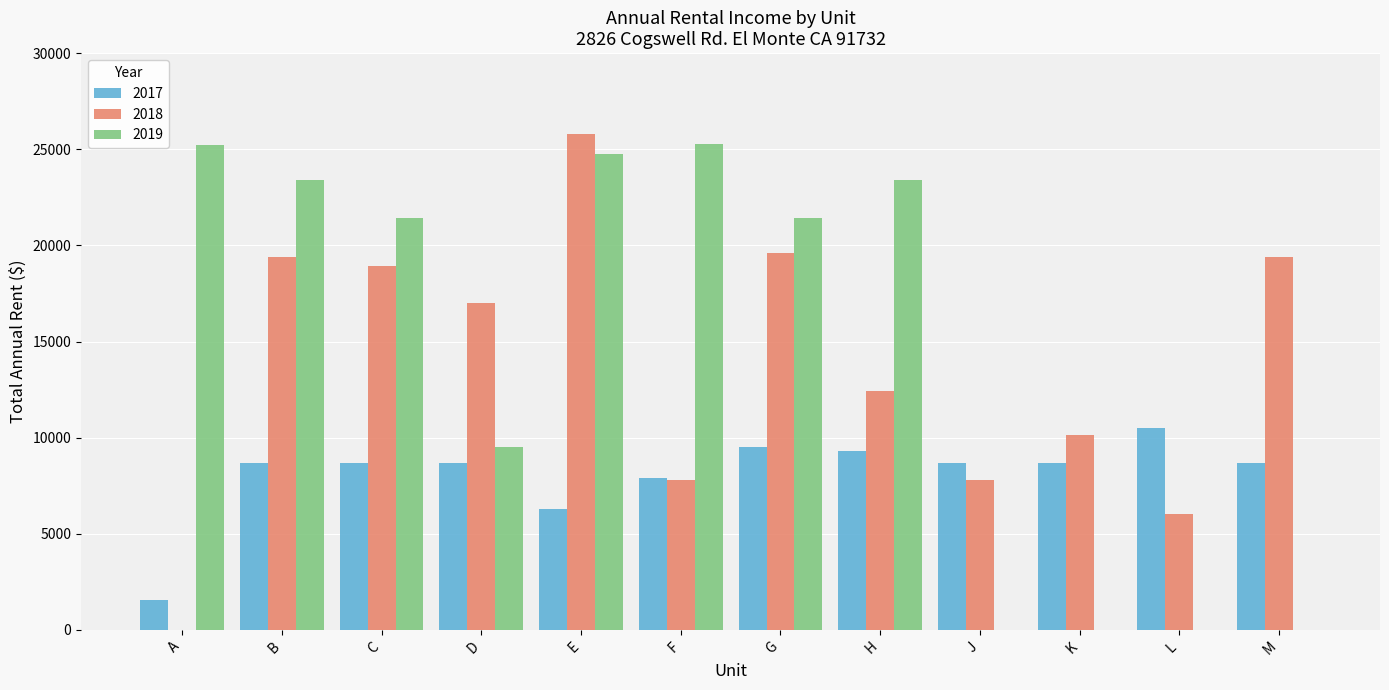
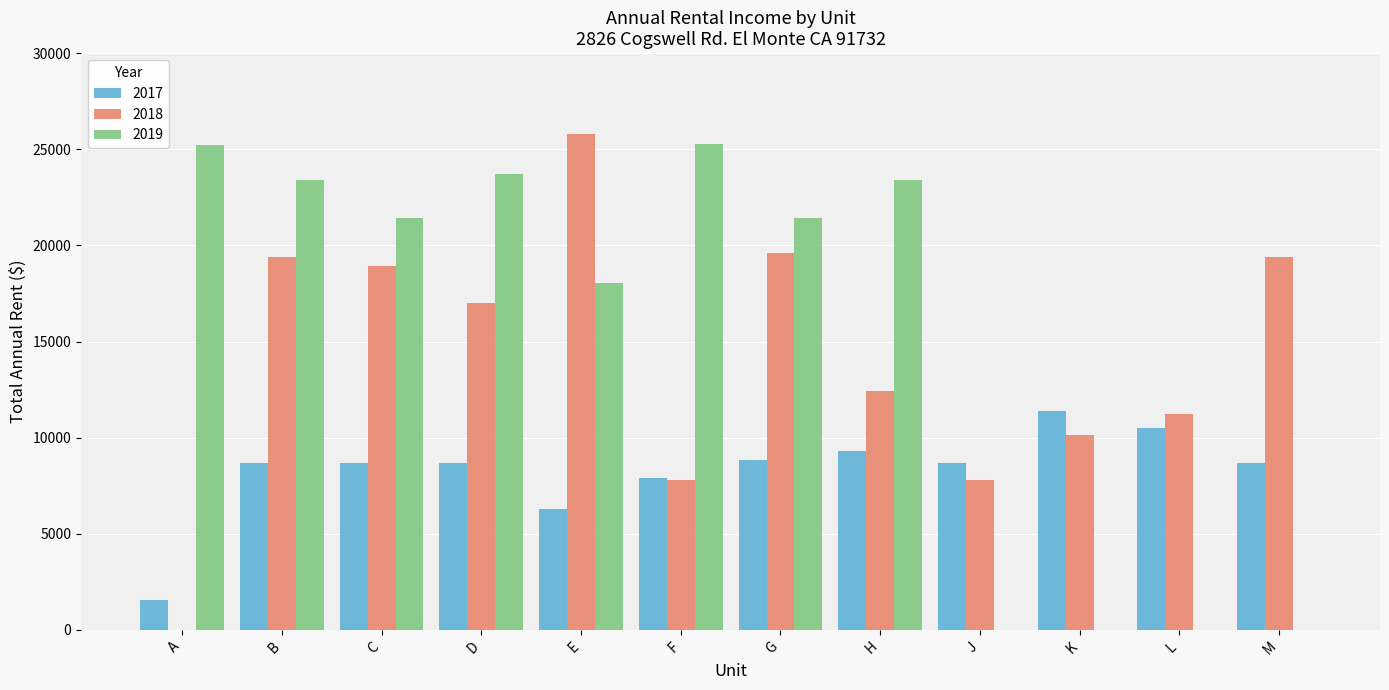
2019, D: 9500 -> 23700
2019, E: 24800 -> 18100
2017, G: 9500 -> 8900
2017, K: 8700 -> 11400
2018, L: 6000 -> 11300
